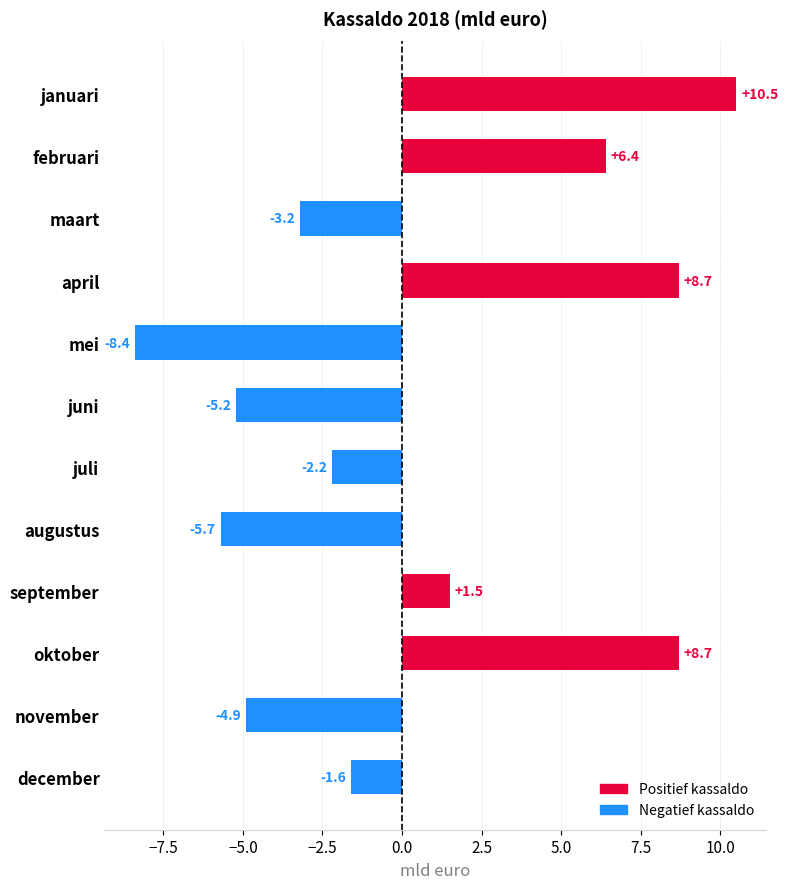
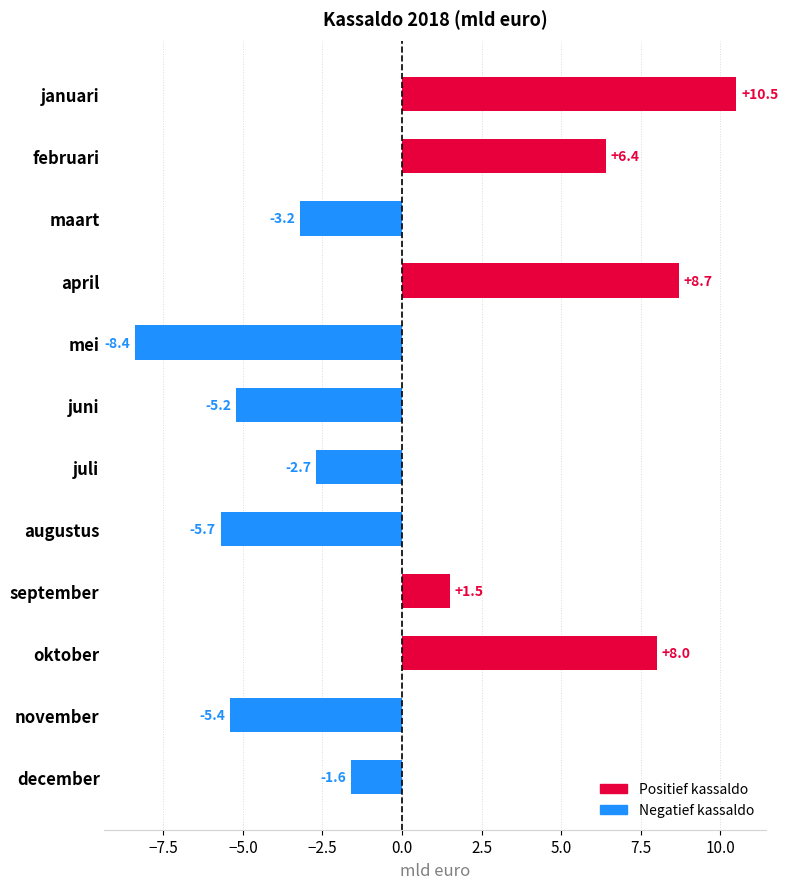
juli: -2.2 -> -2.7
oktober: +8.7 -> +8.0
november: -4.9 -> -5.4
